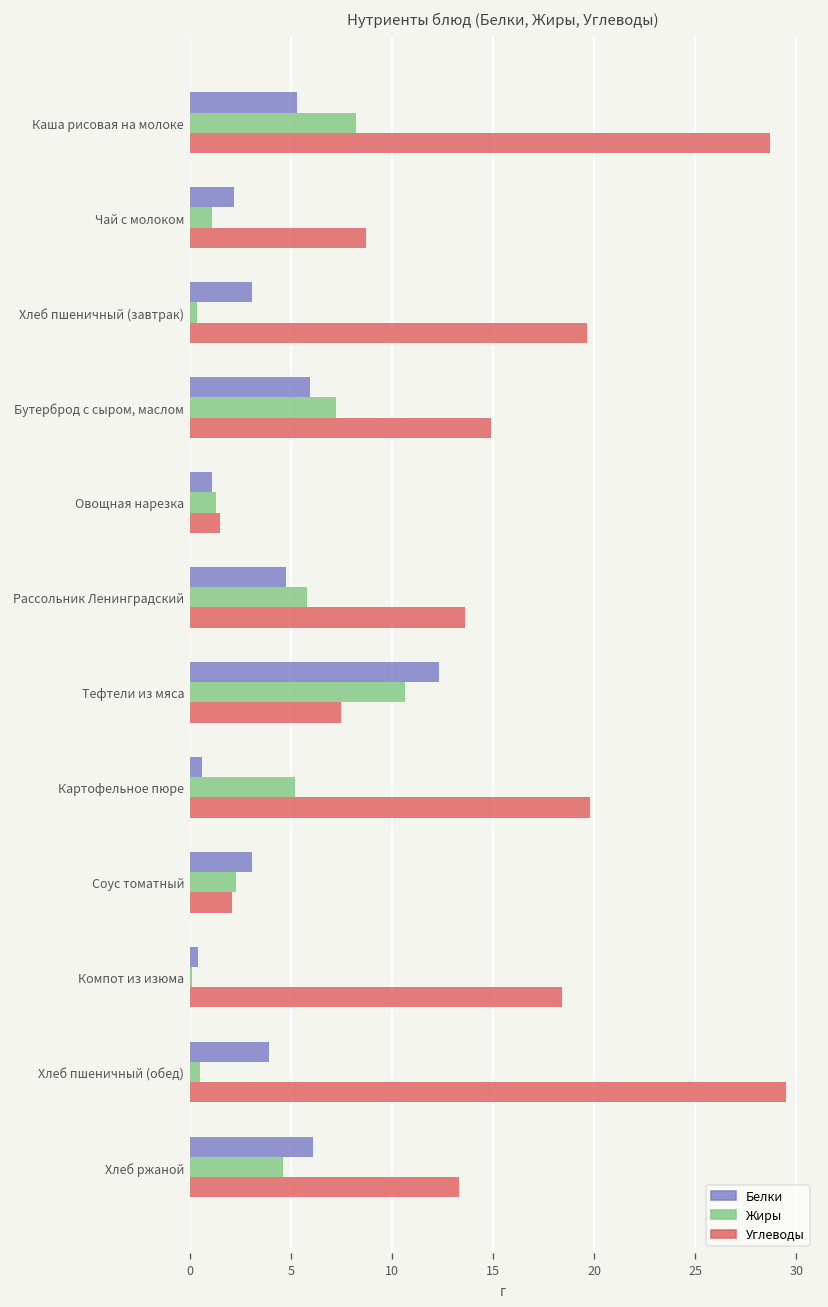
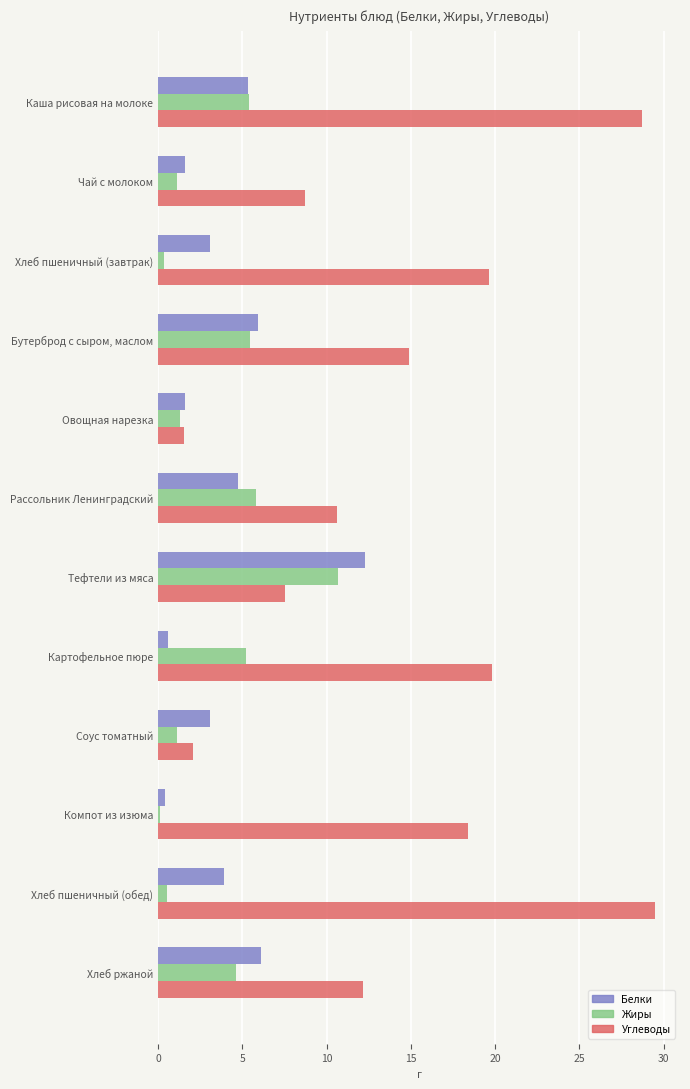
Жиры, Каша рисовая на молоке: 8.2 -> 5.4
Белки, Чай с молоком: 2.2 -> 1.6
Жиры, Бутерброд с сыром, маслом: 7.2 -> 5.5
Белки, Овощная нарезка: 1.1 -> 1.6
Углеводы, Рассольник Ленинградский: 13.6 -> 10.6
Жиры, Соус томатный: 2.3 -> 1.1
Углеводы, Хлеб ржаной: 13.3 -> 12.2
